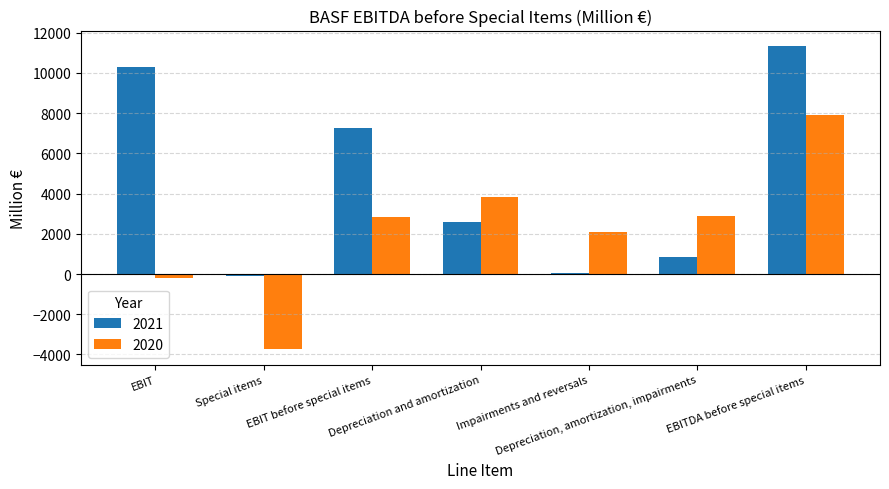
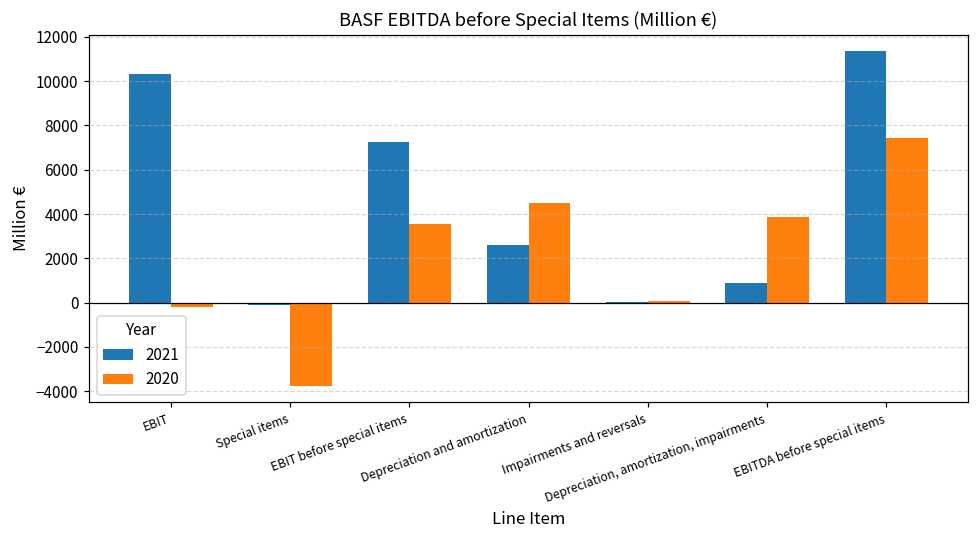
2020, EBIT before special items: 2800 -> 3600
2020, Depreciation and amortization: 3800 -> 4500
2020, Impairments and reversals: 2100 -> 100
2020, Depreciation, amortization, impairments: 2900 -> 3900
2020, EBITDA before special items: 7900 -> 7400
